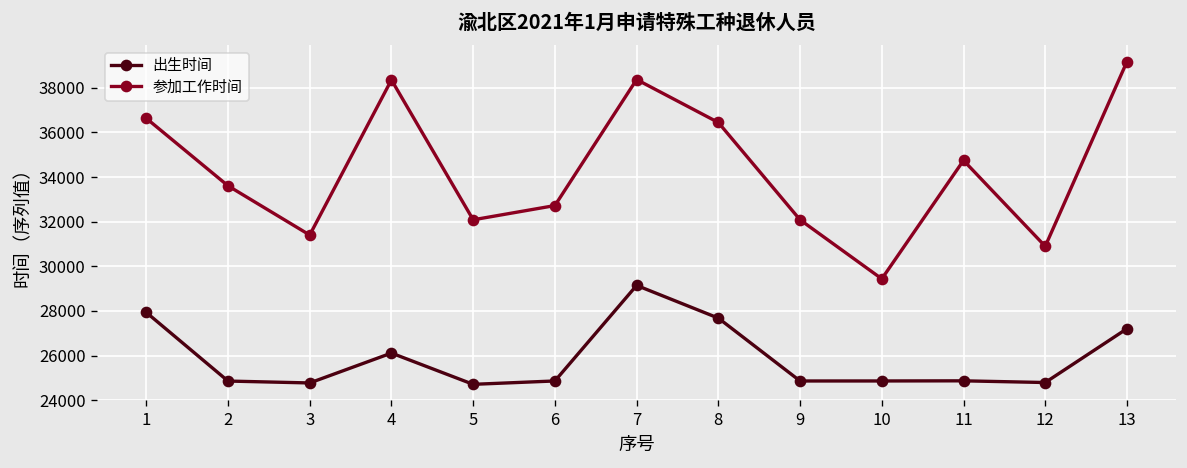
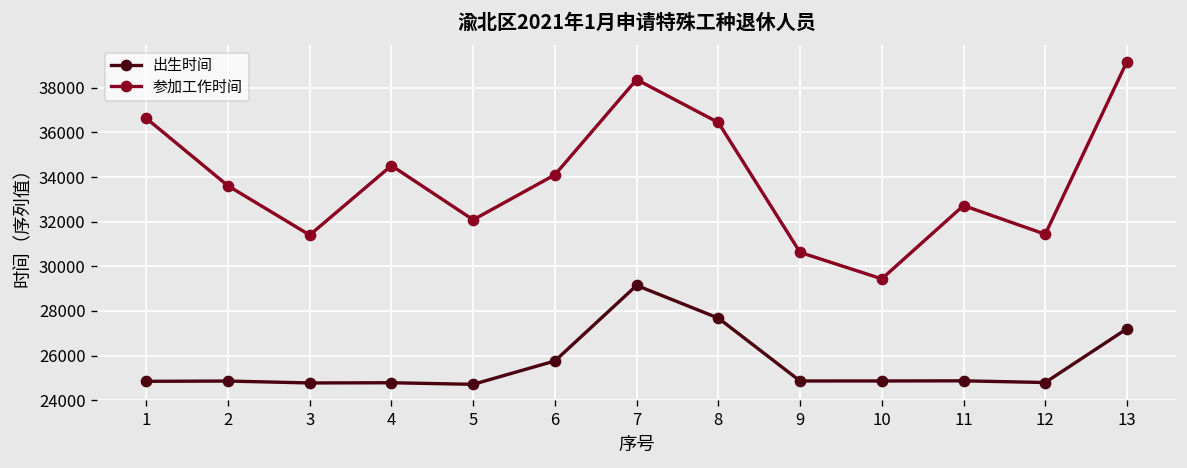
出生时间, 1: 27900 -> 24800
出生时间, 4: 26100 -> 24800
参加工作时间, 4: 38400 -> 34500
出生时间, 6: 24900 -> 25800
参加工作时间, 6: 32700 -> 34100
参加工作时间, 9: 32100 -> 30600
参加工作时间, 11: 34700 -> 32700
参加工作时间, 12: 30900 -> 31400
